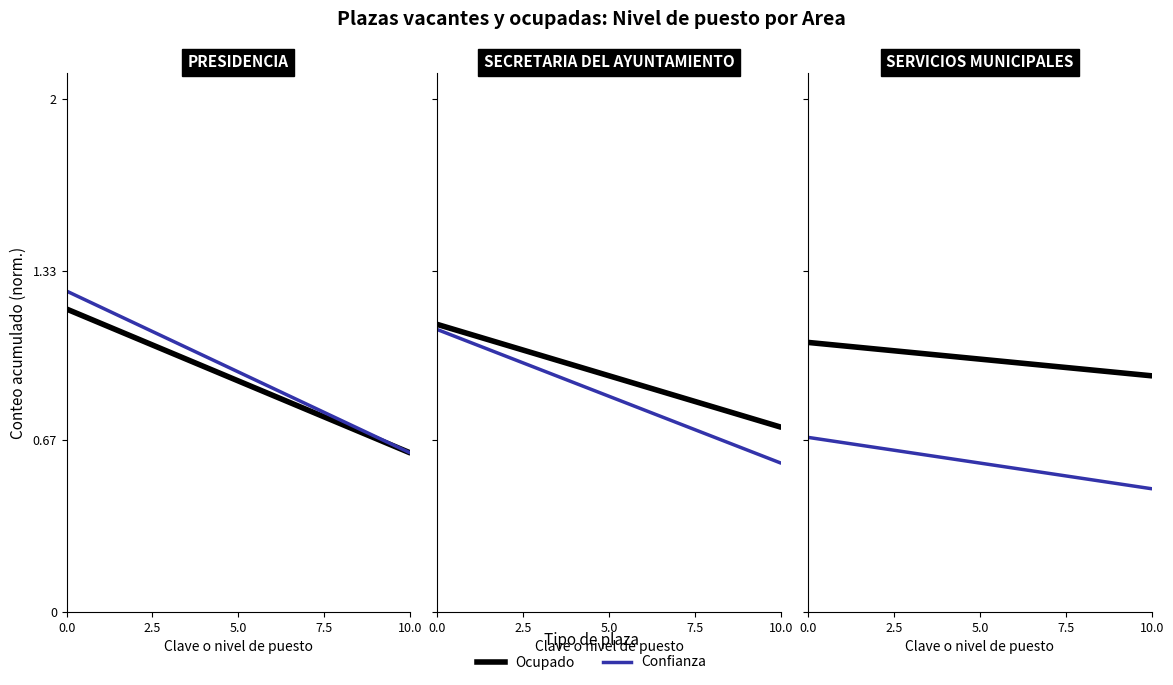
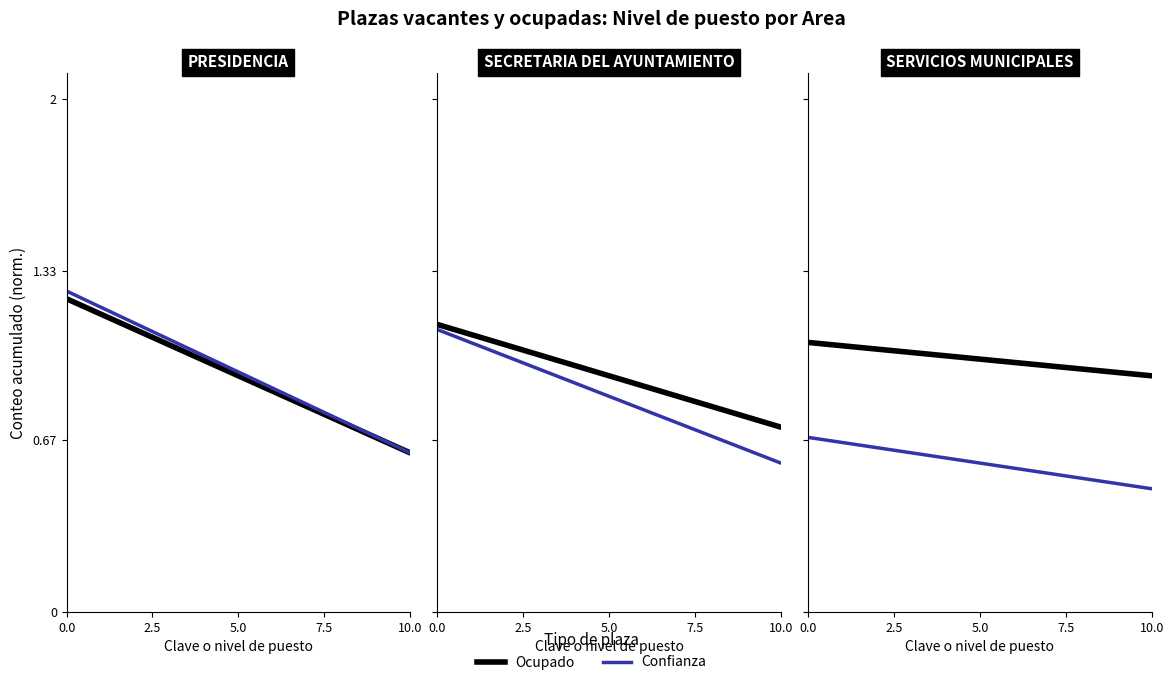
PRESIDENCIA, Ocupado, 0.0: 1.18 -> 1.22
